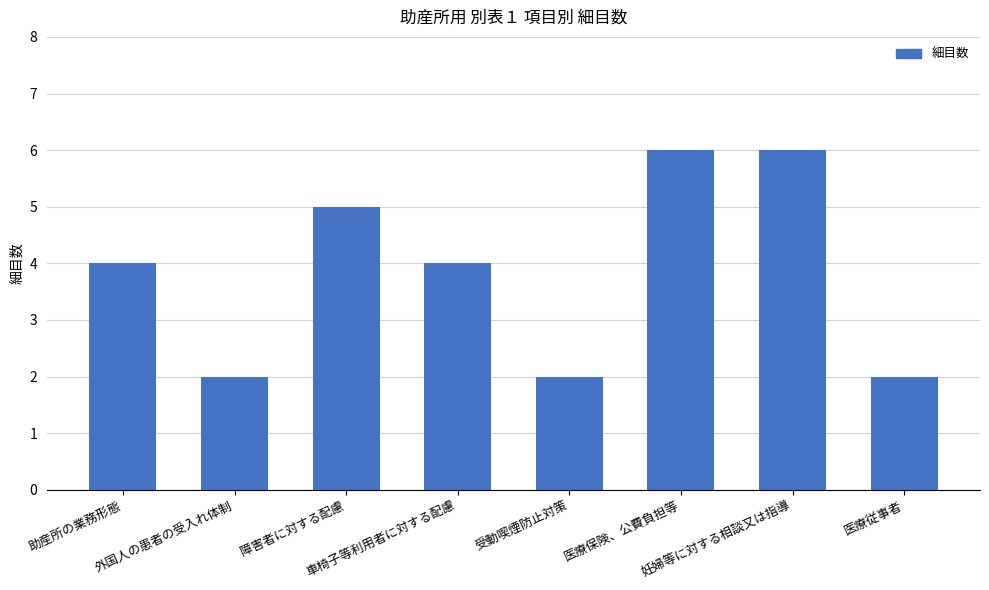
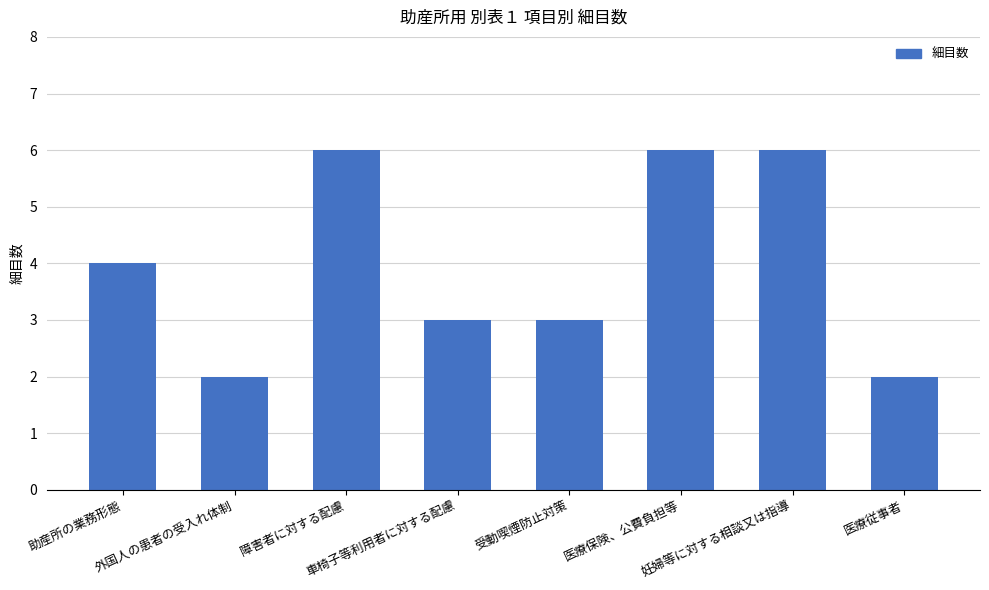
障害者に対する配慮: 5 -> 6
車椅子等利用者に対する配慮: 4 -> 3
受動喫煙防止対策: 2 -> 3
